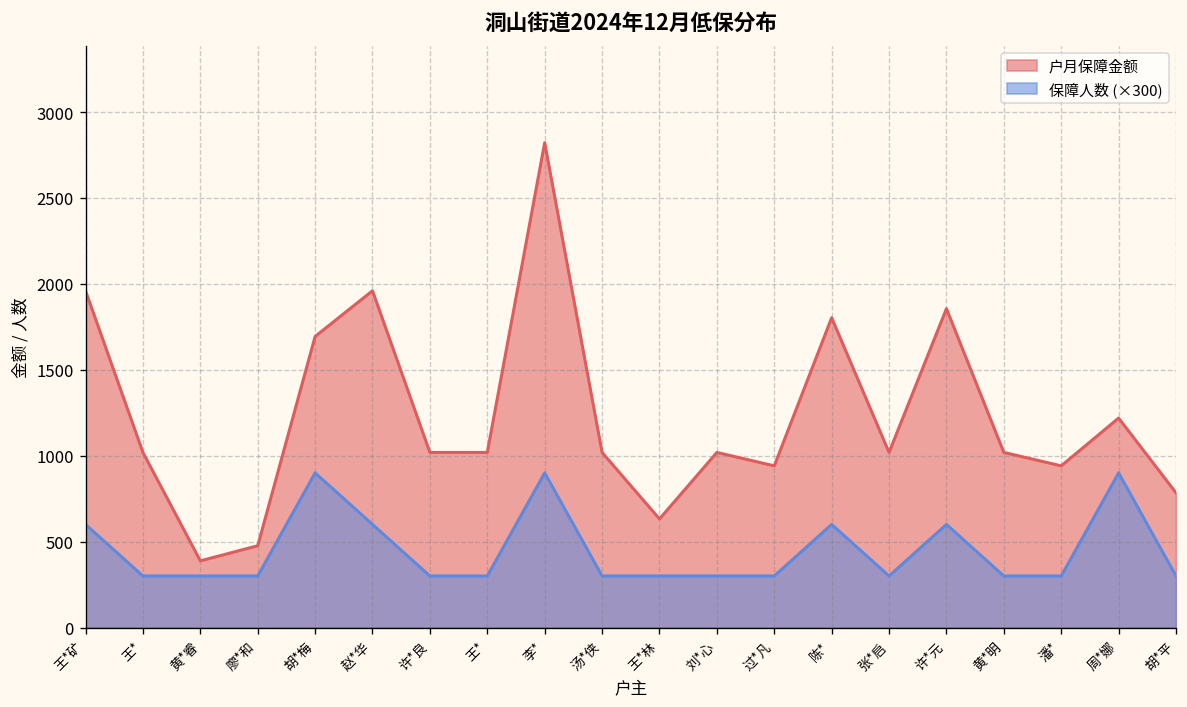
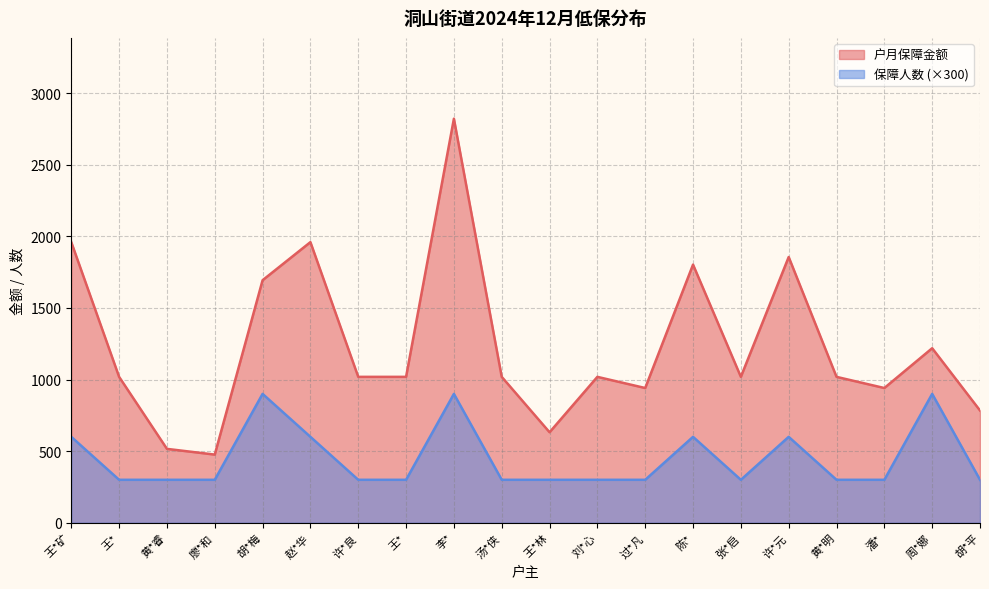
户月保障金额, 黄*睿: 390 -> 520
